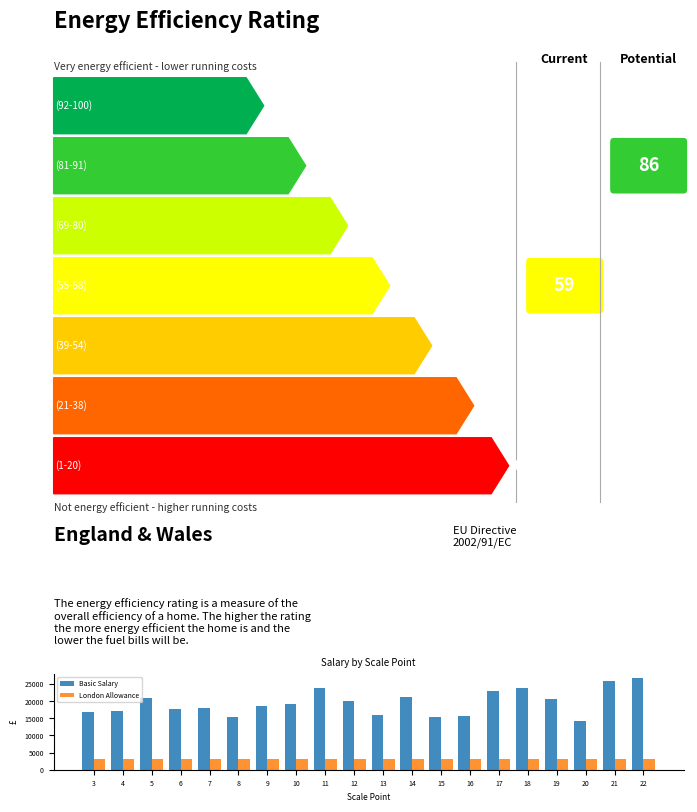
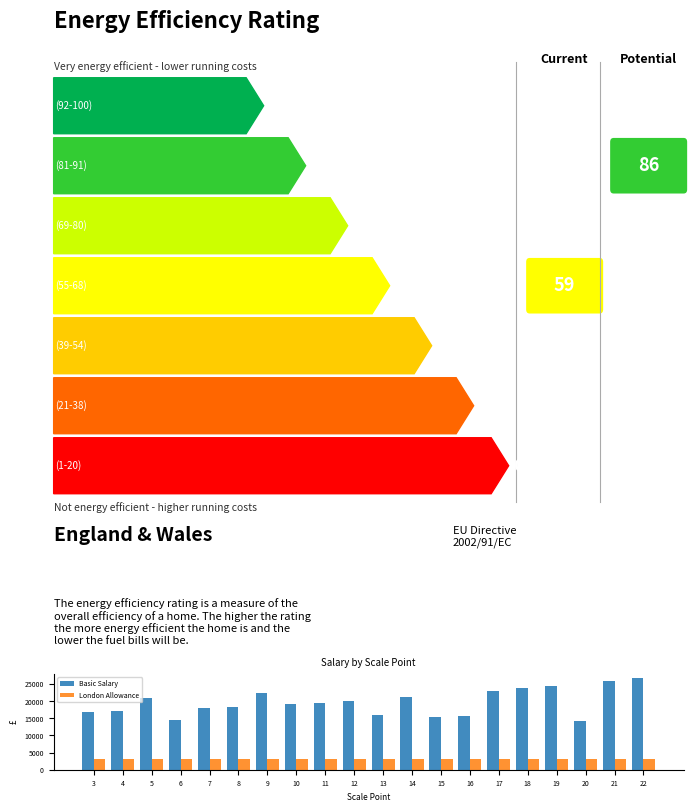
Basic Salary, 6: 18000 -> 15000
Basic Salary, 8: 15000 -> 18000
Basic Salary, 9: 19000 -> 22000
Basic Salary, 11: 24000 -> 20000
Basic Salary, 19: 21000 -> 24000
